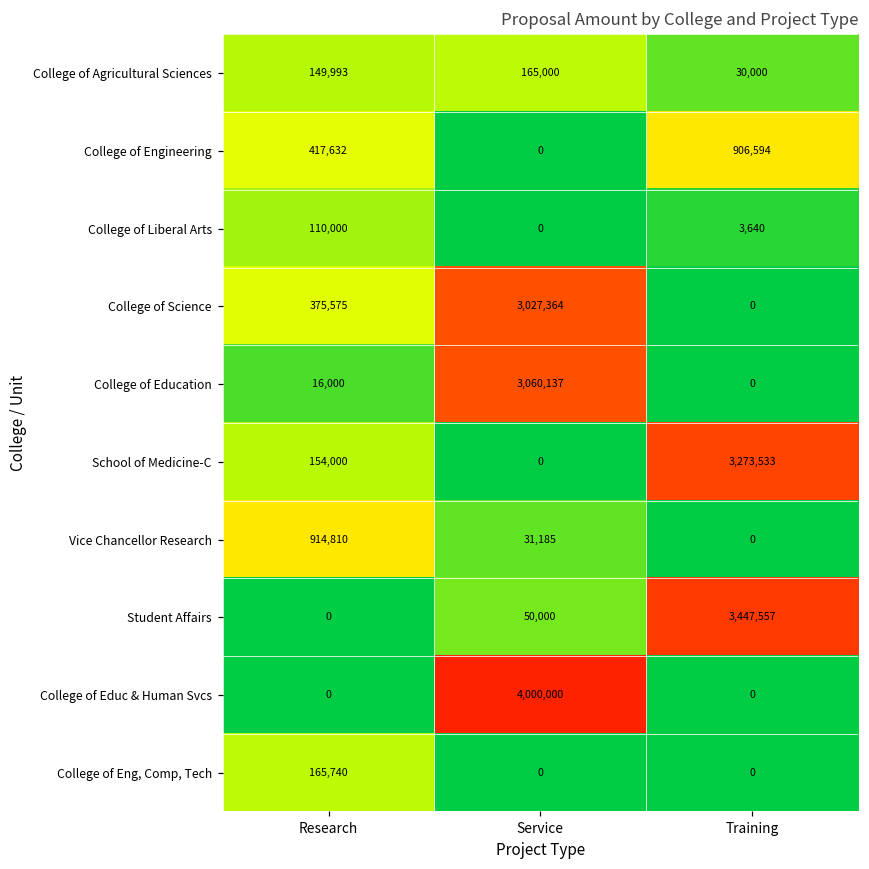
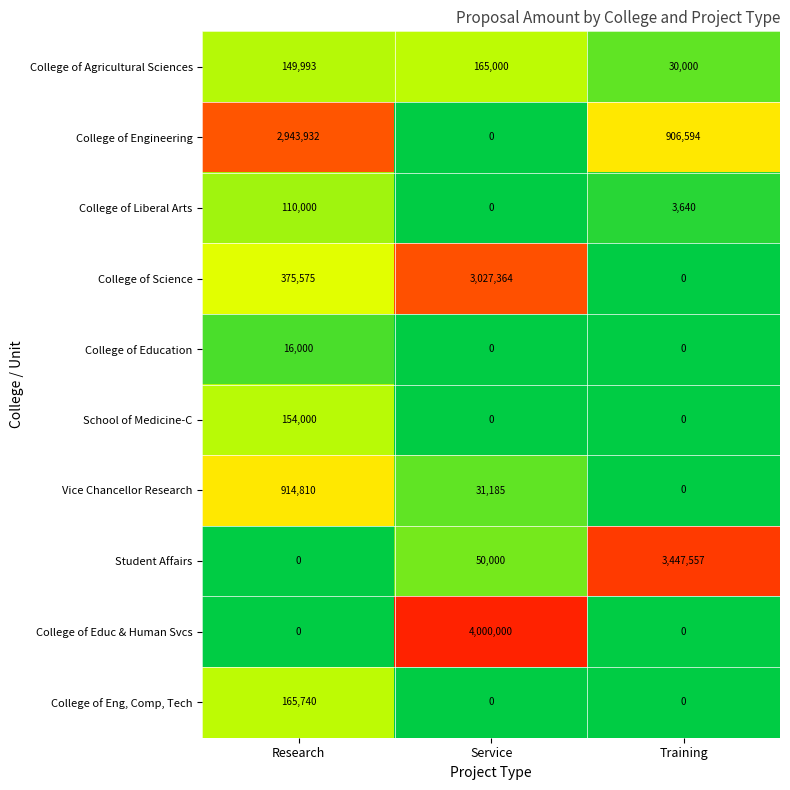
College of Engineering, Research: 417,632 -> 2,943,932
College of Education, Service: 3,060,137 -> 0
School of Medicine-C, Training: 3,273,533 -> 0
